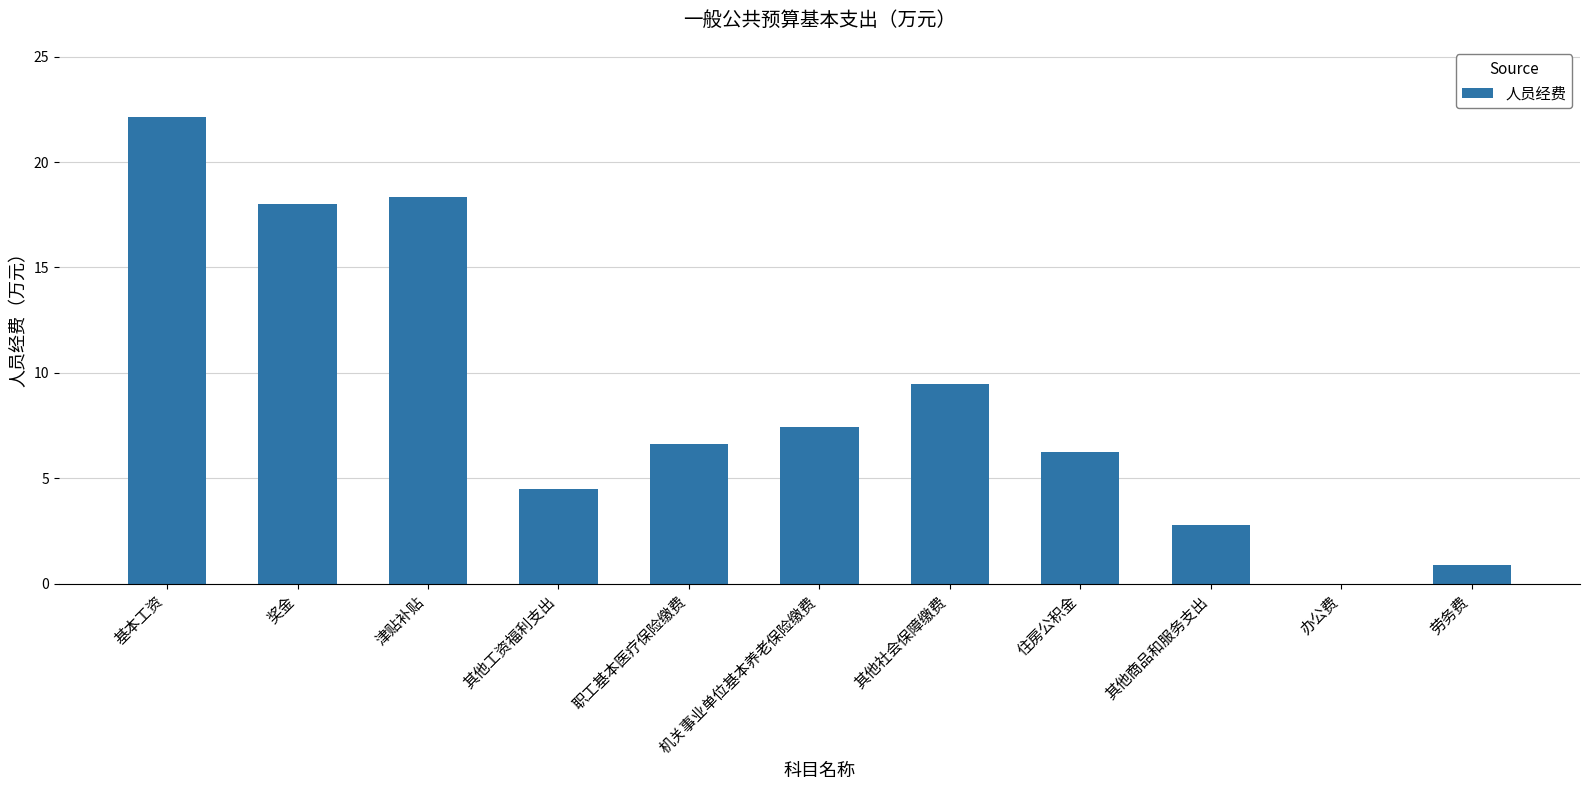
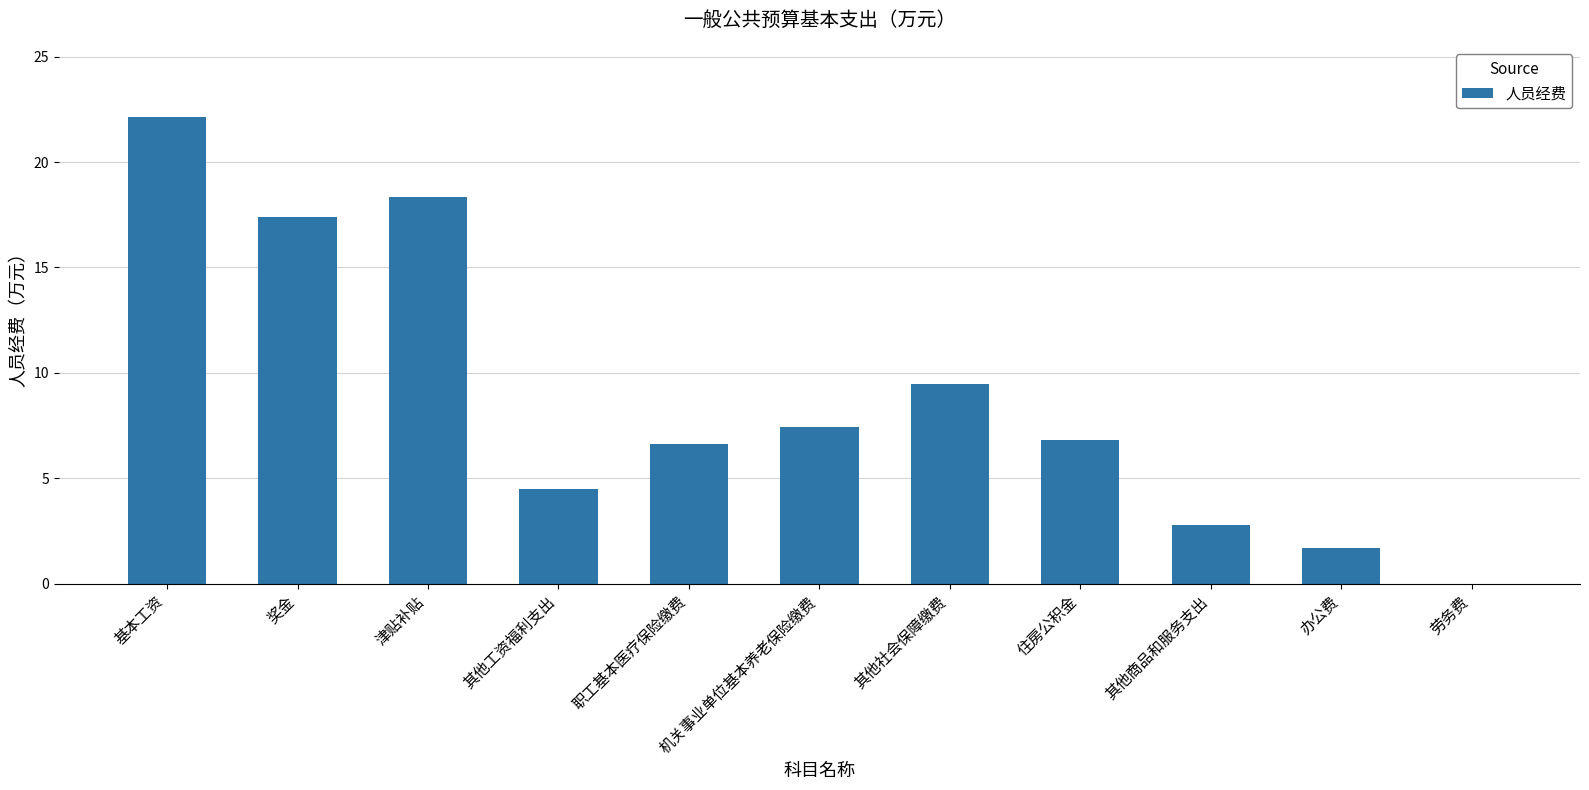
奖金: 18.0 -> 17.4
住房公积金: 6.3 -> 6.8
办公费: 0.0 -> 1.7
劳务费: 0.9 -> 0.0
